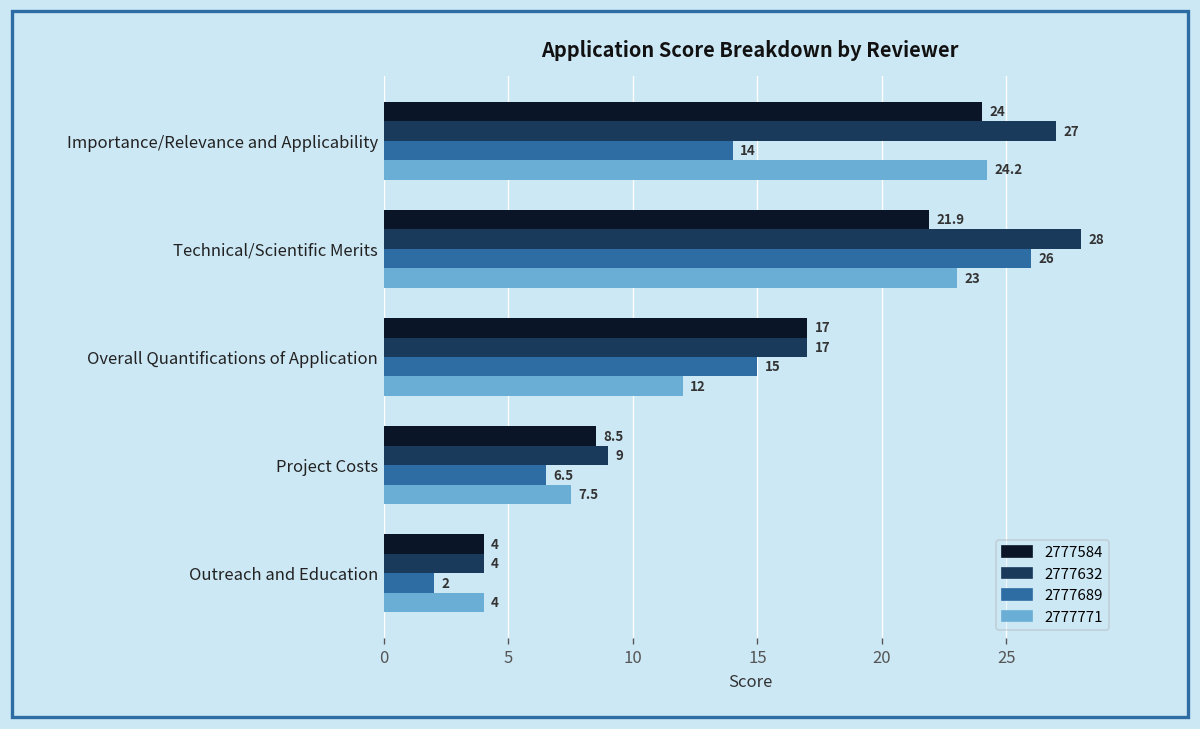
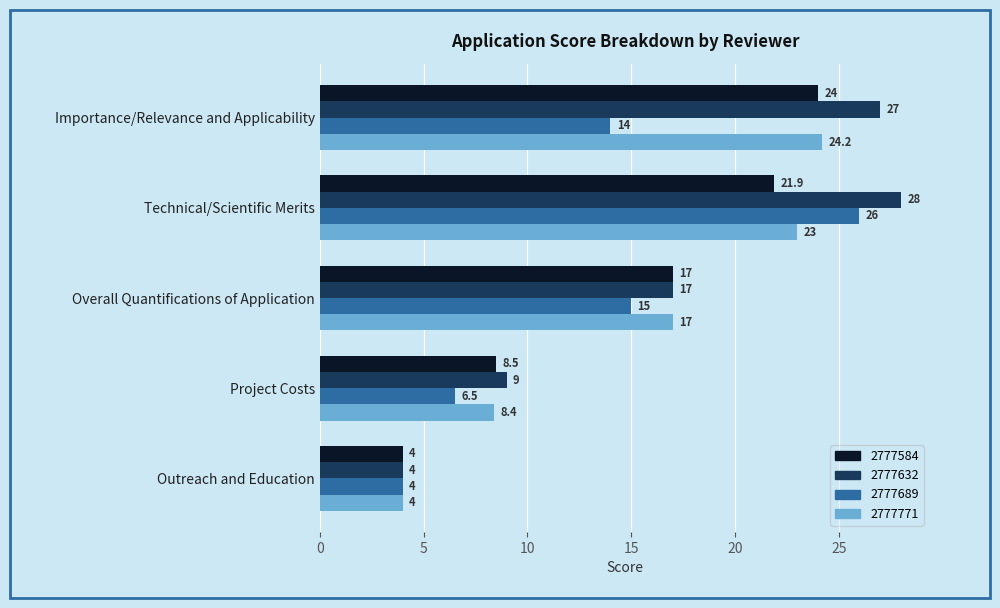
2777771, Overall Quantifications of Application: 12 -> 17
2777771, Project Costs: 7.5 -> 8.4
2777689, Outreach and Education: 2 -> 4
